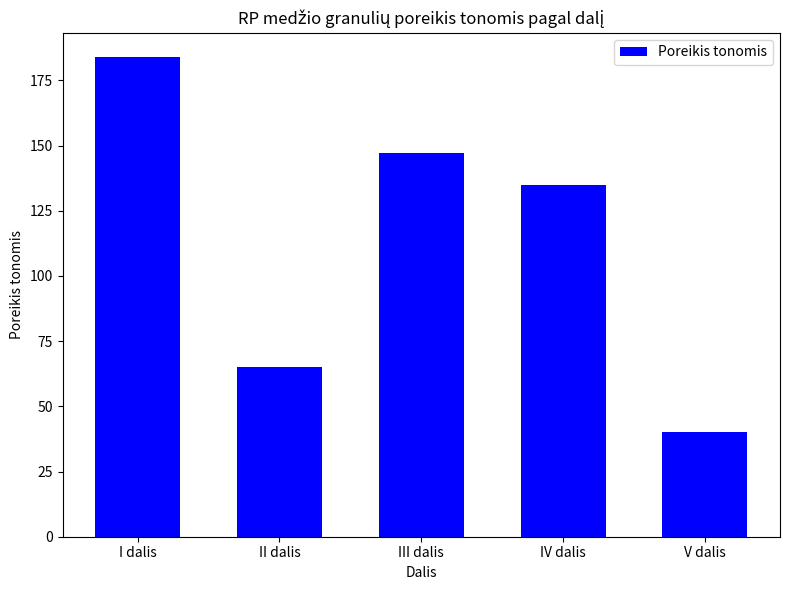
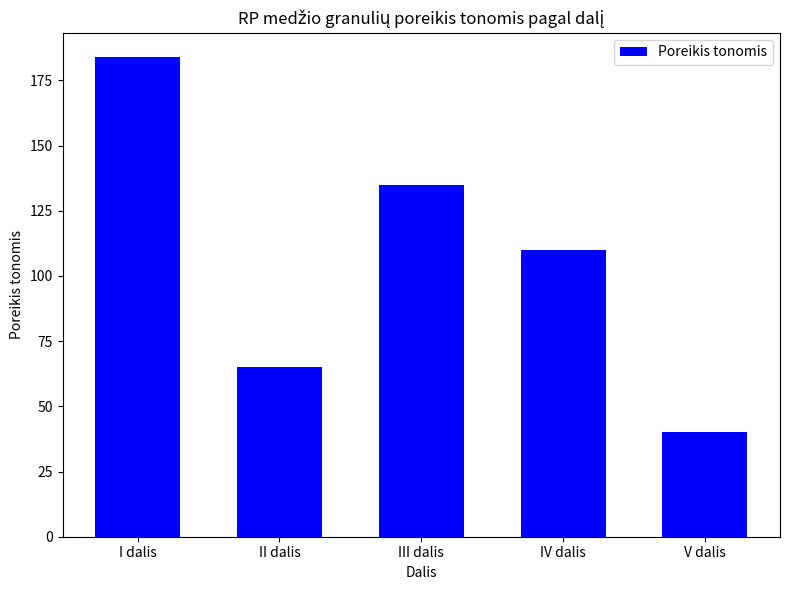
III dalis: 147 -> 135
IV dalis: 135 -> 110
